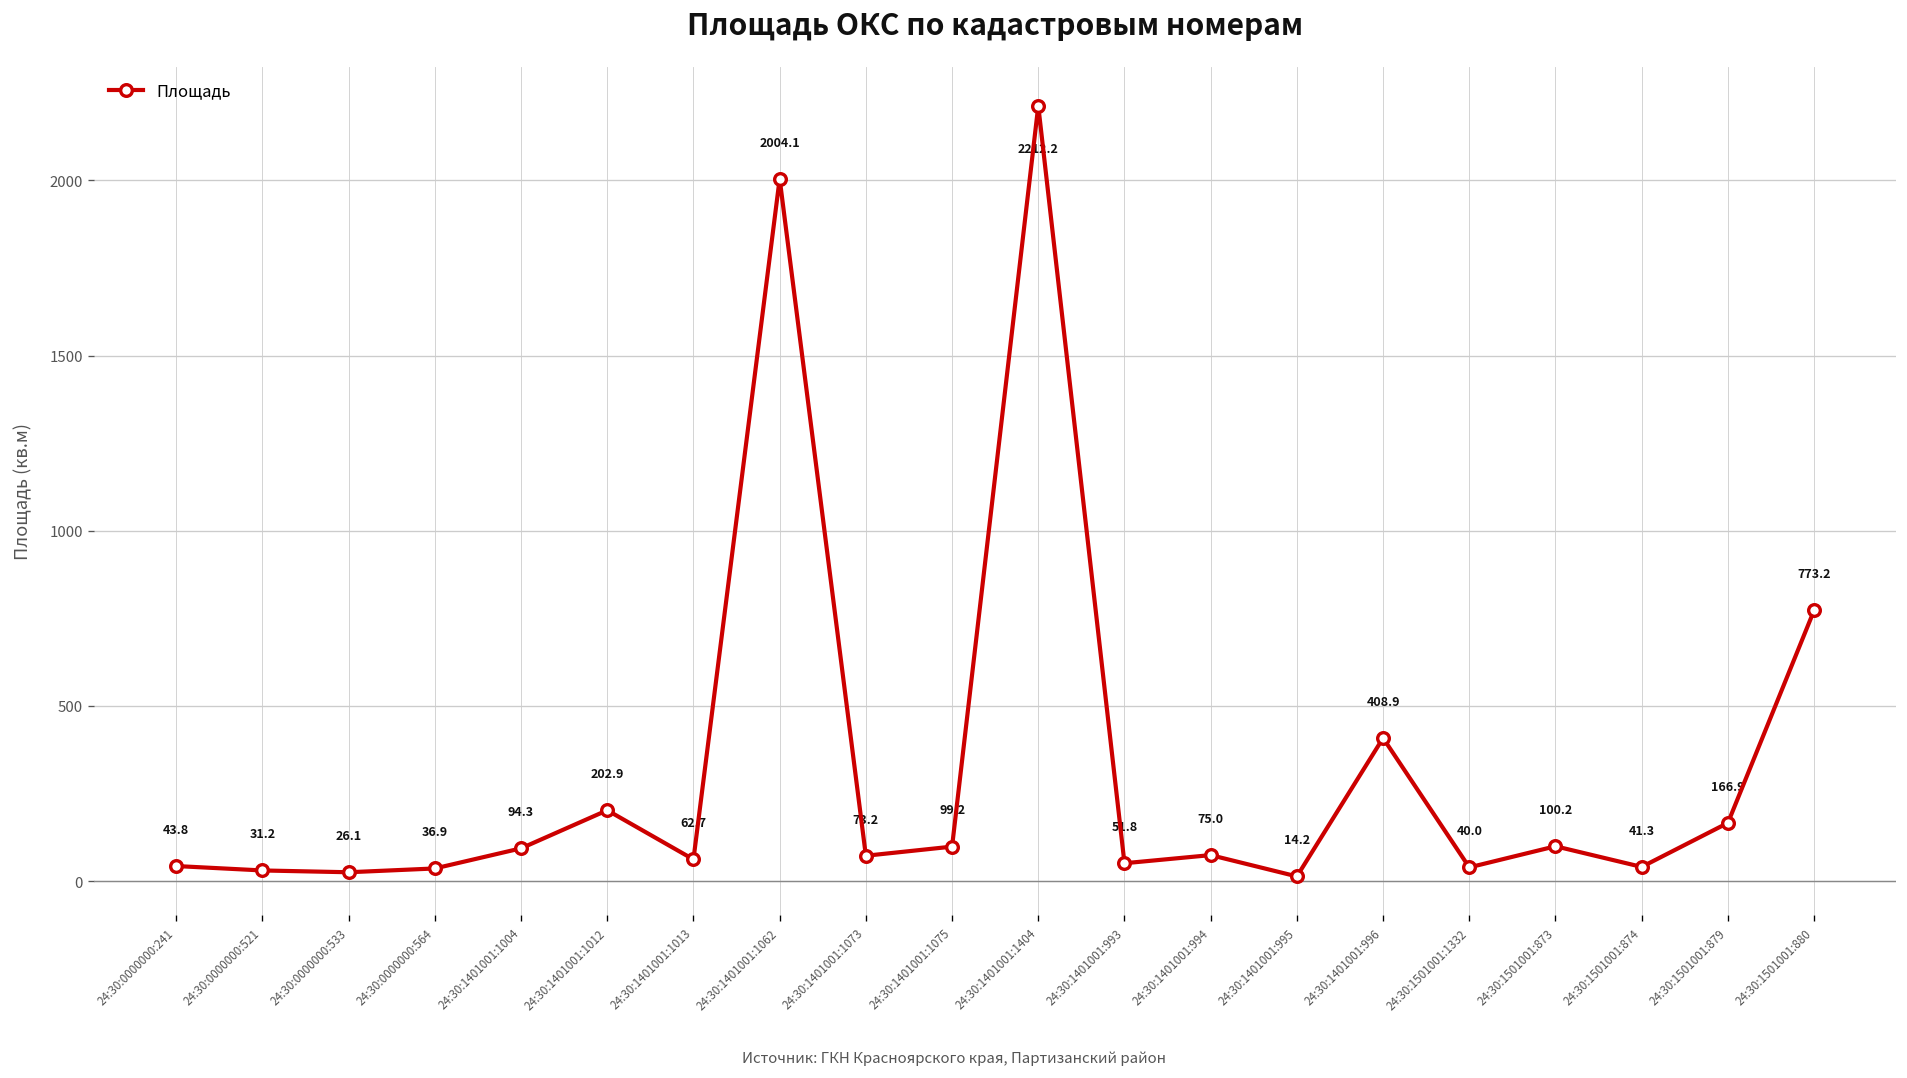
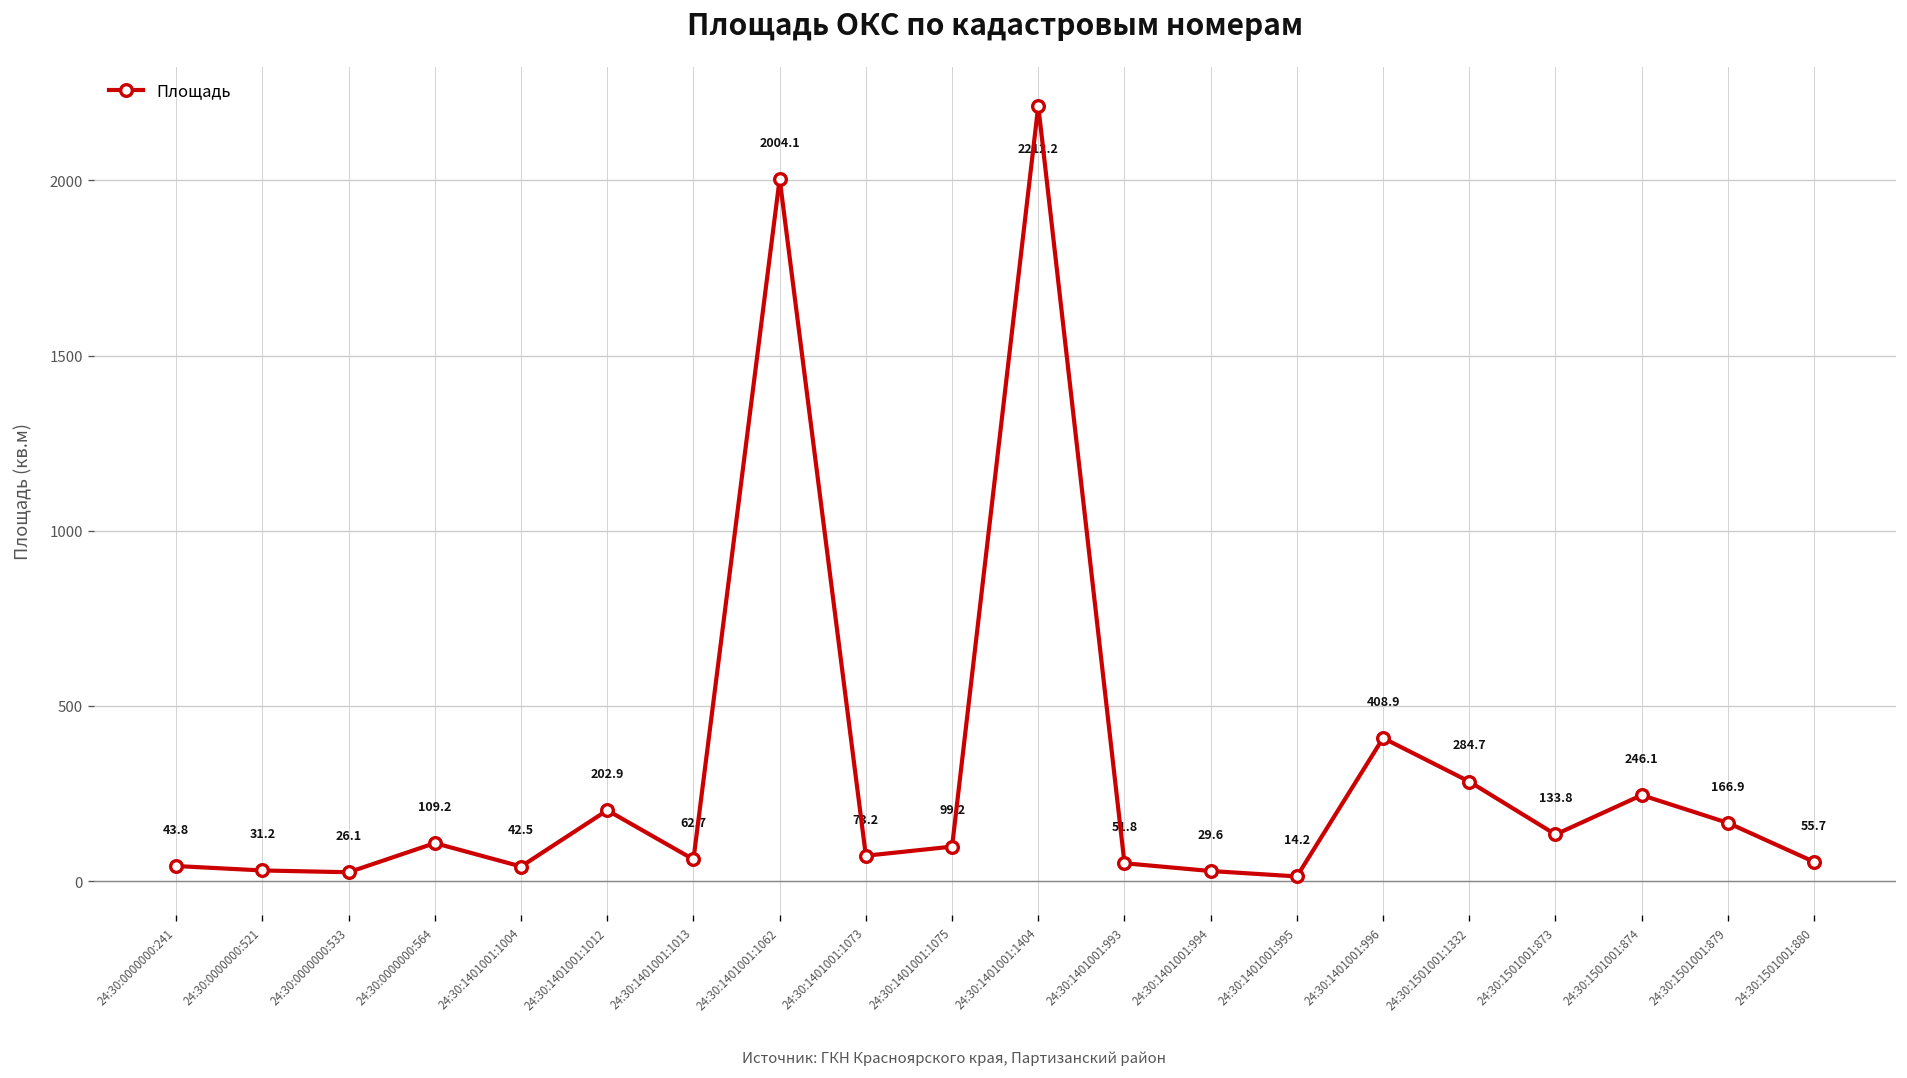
24:30:0000000:564: 36.9 -> 109.2
24:30:1401001:1004: 94.3 -> 42.5
24:30:1401001:994: 75.0 -> 29.6
24:30:1501001:1332: 40.0 -> 284.7
24:30:1501001:873: 100.2 -> 133.8
24:30:1501001:874: 41.3 -> 246.1
24:30:1501001:880: 773.2 -> 55.7
